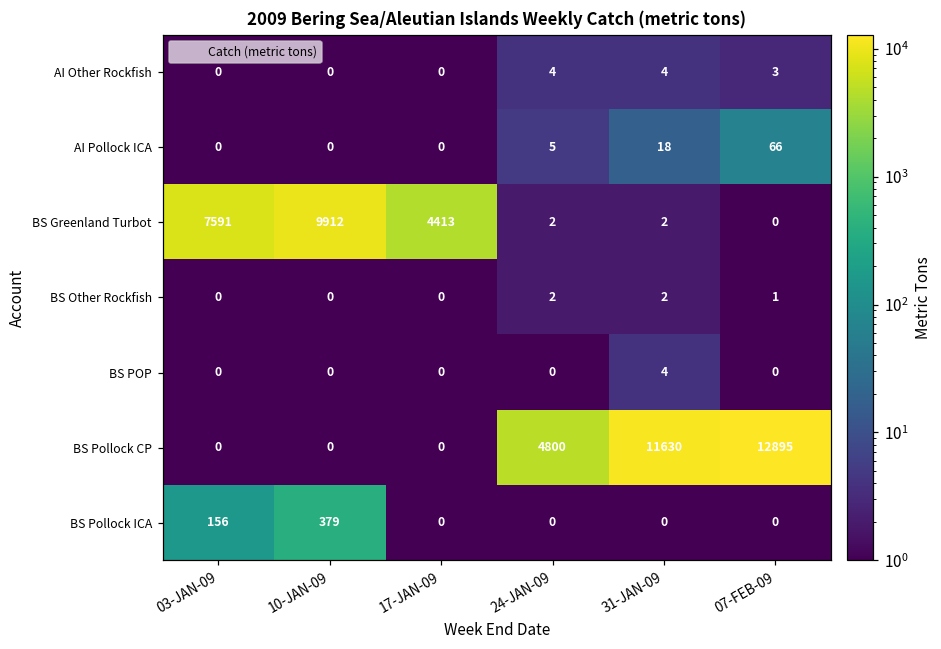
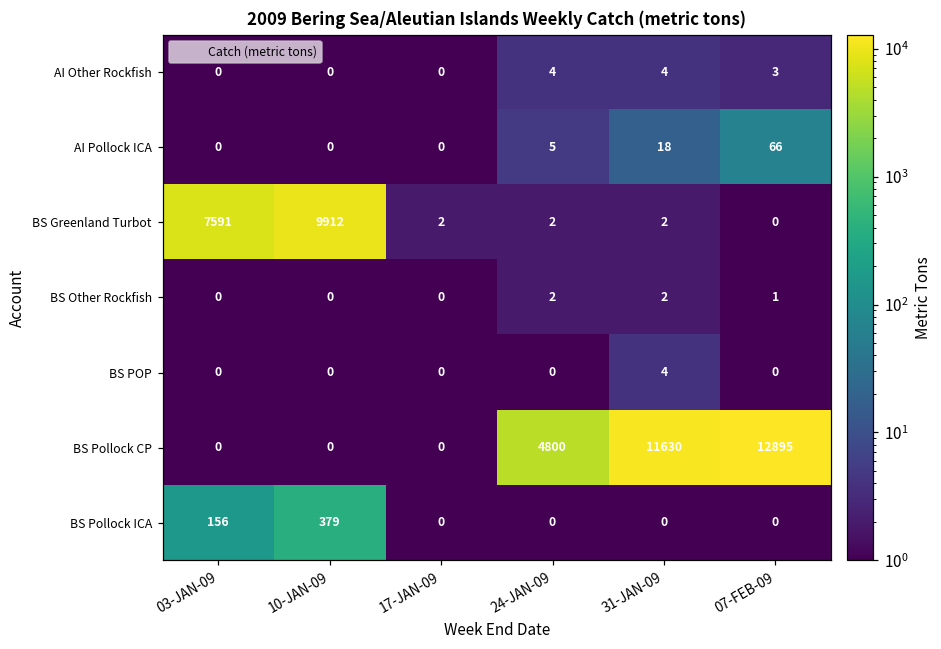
BS Greenland Turbot, 17-JAN-09: 4413 -> 2
